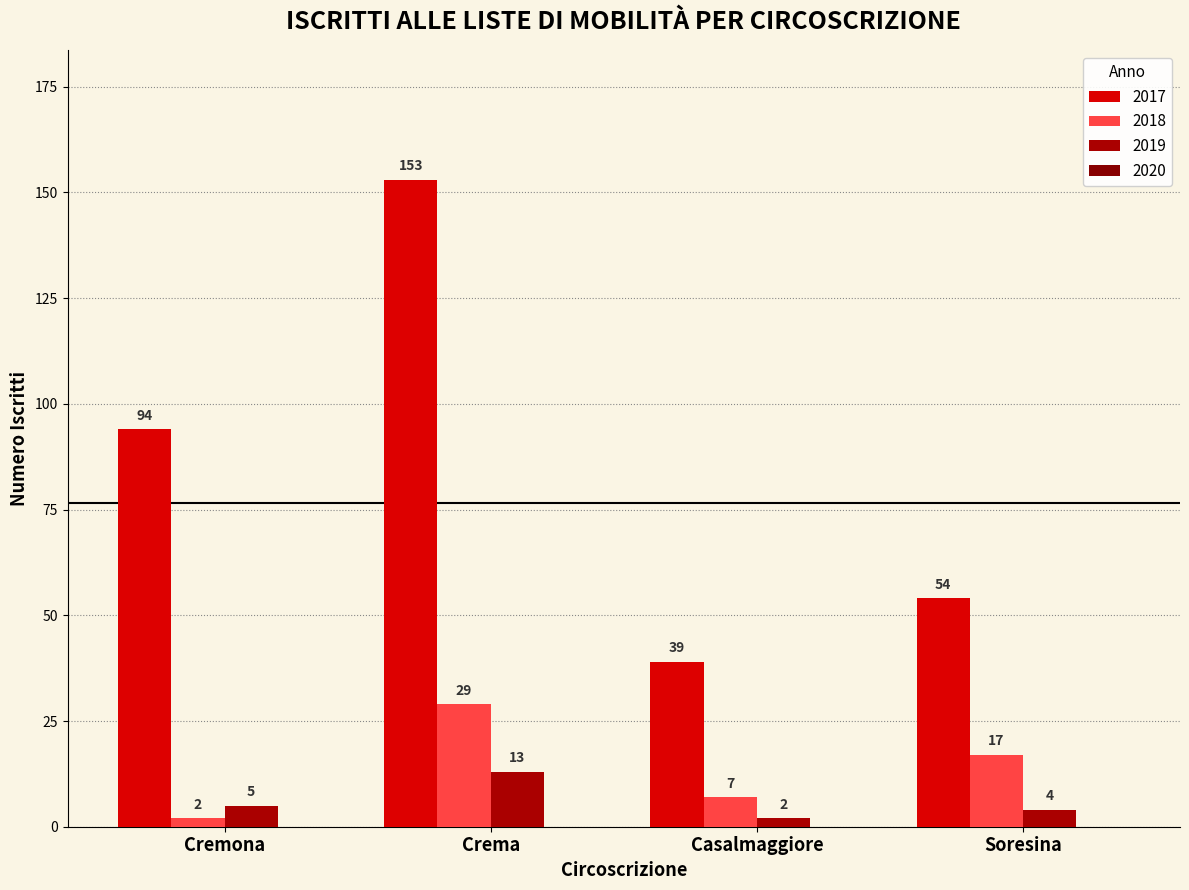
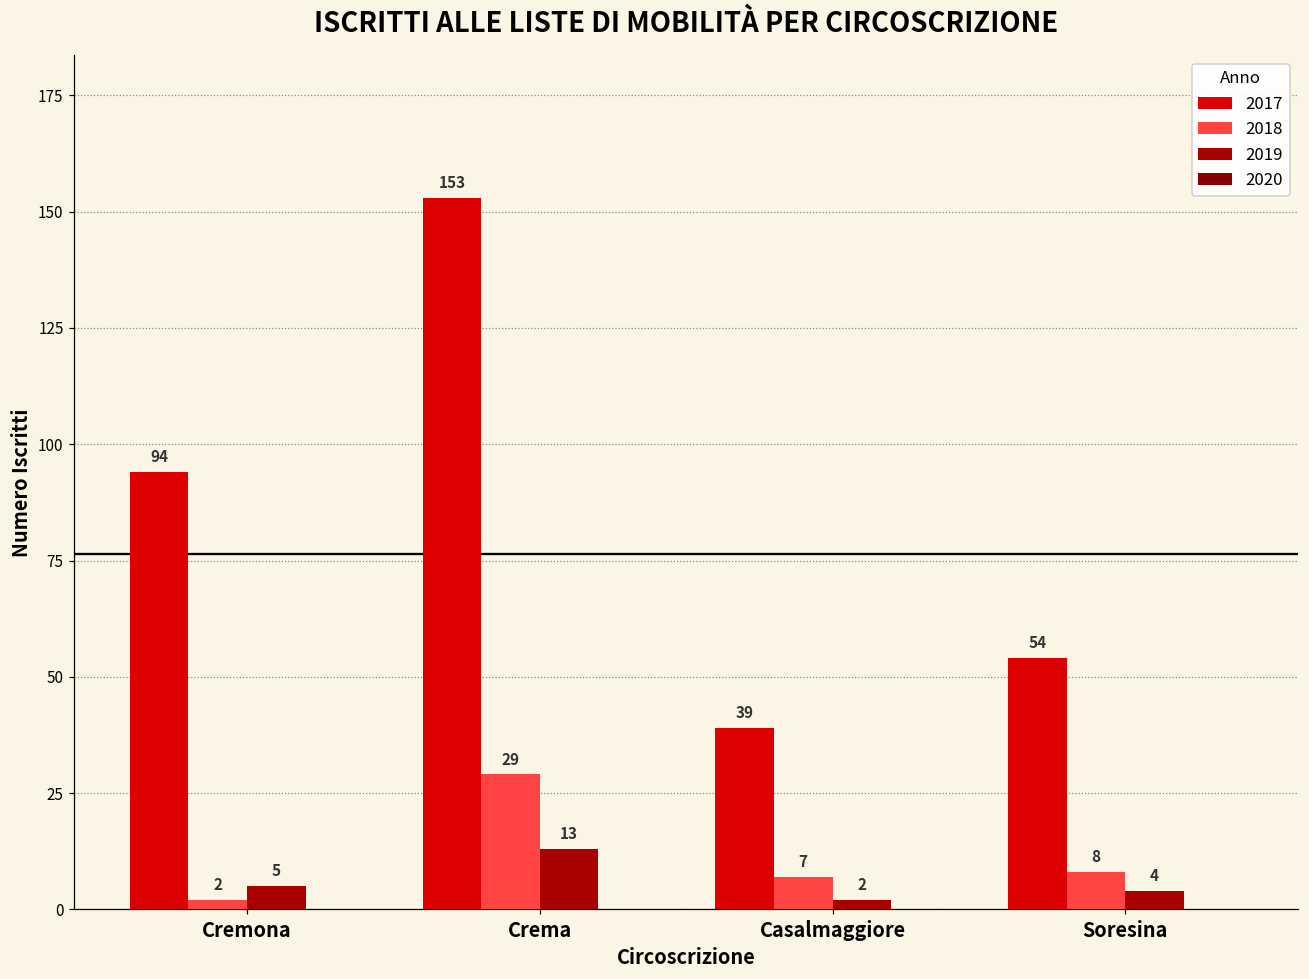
2018, Soresina: 17 -> 8
